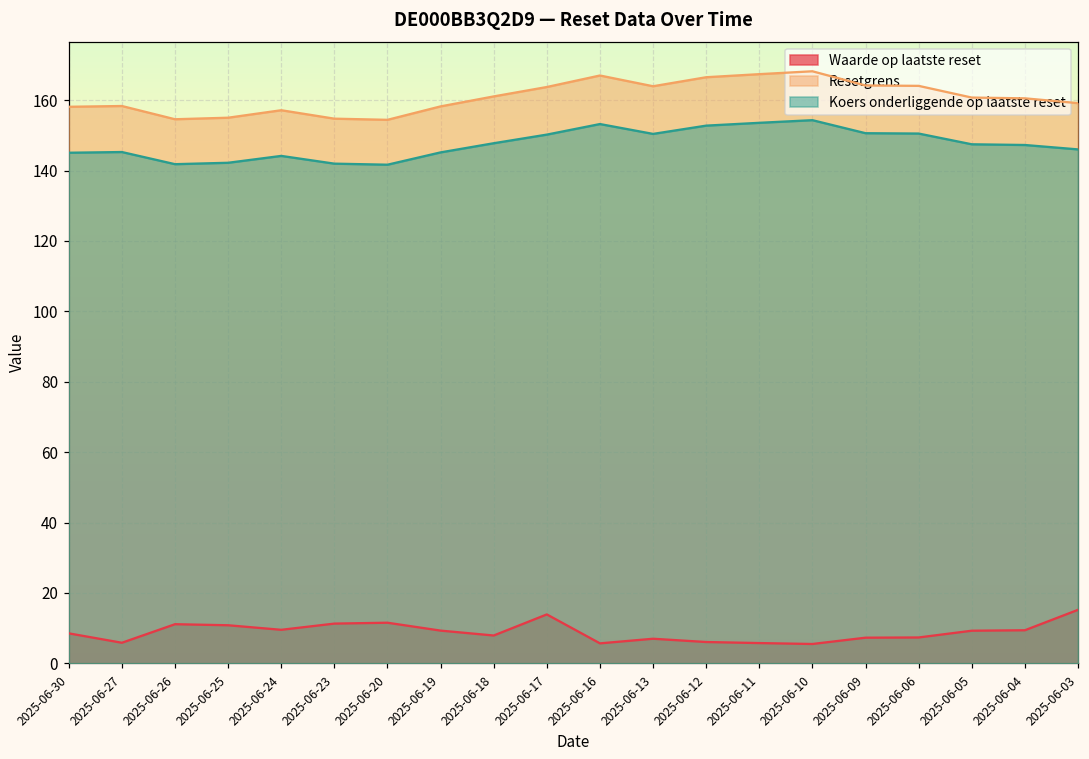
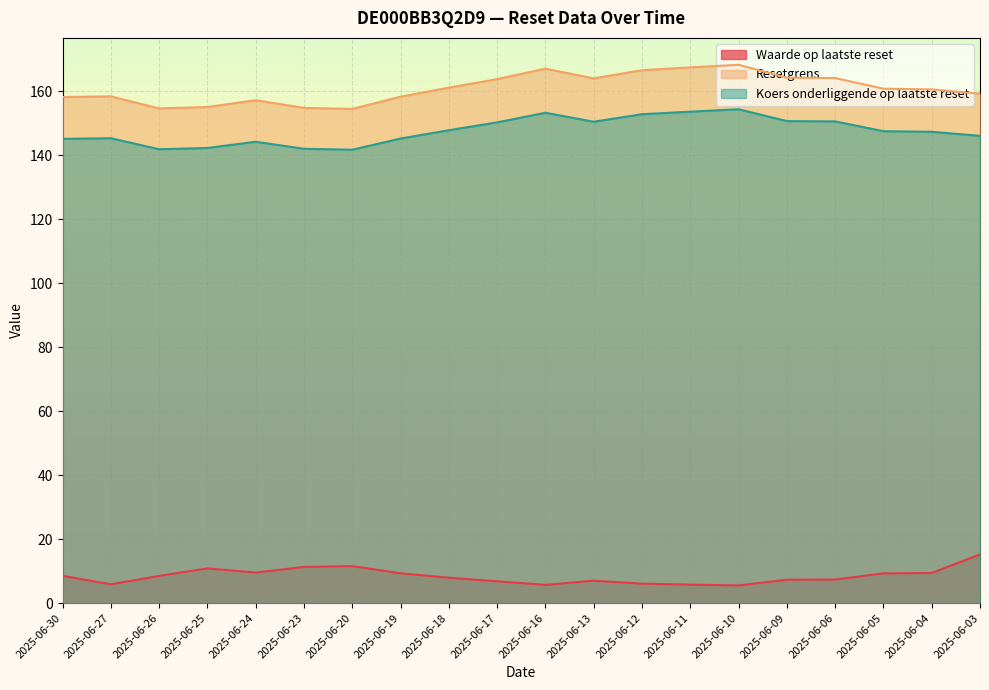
Waarde op laatste reset, 2025-06-26: 11 -> 8
Waarde op laatste reset, 2025-06-17: 14 -> 7
